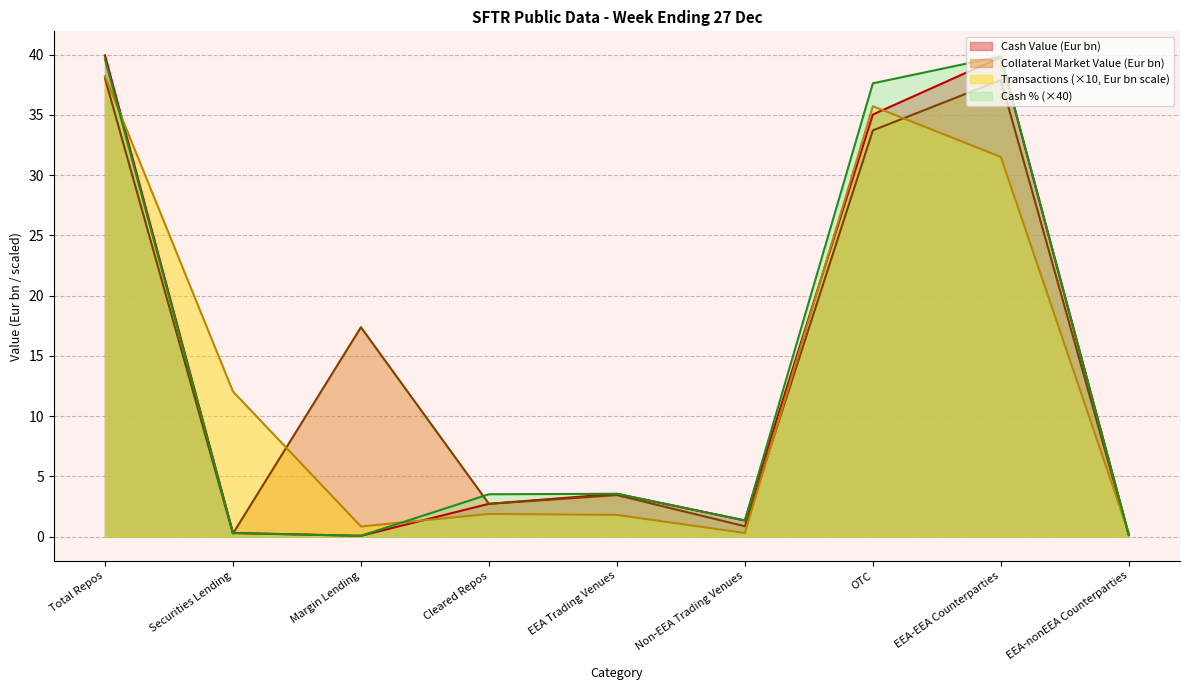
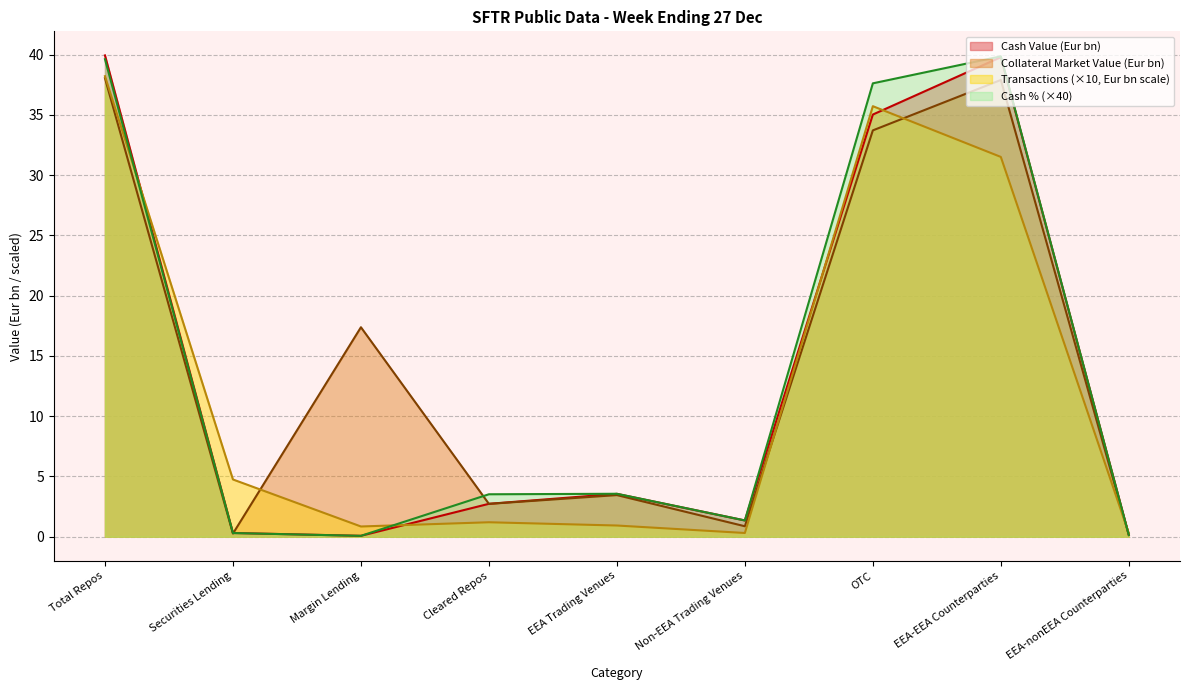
Transactions (×10, Eur bn scale), Securities Lending: 12.1 -> 4.8
Transactions (×10, Eur bn scale), Cleared Repos: 1.9 -> 1.2
Transactions (×10, Eur bn scale), EEA Trading Venues: 1.8 -> 0.9
